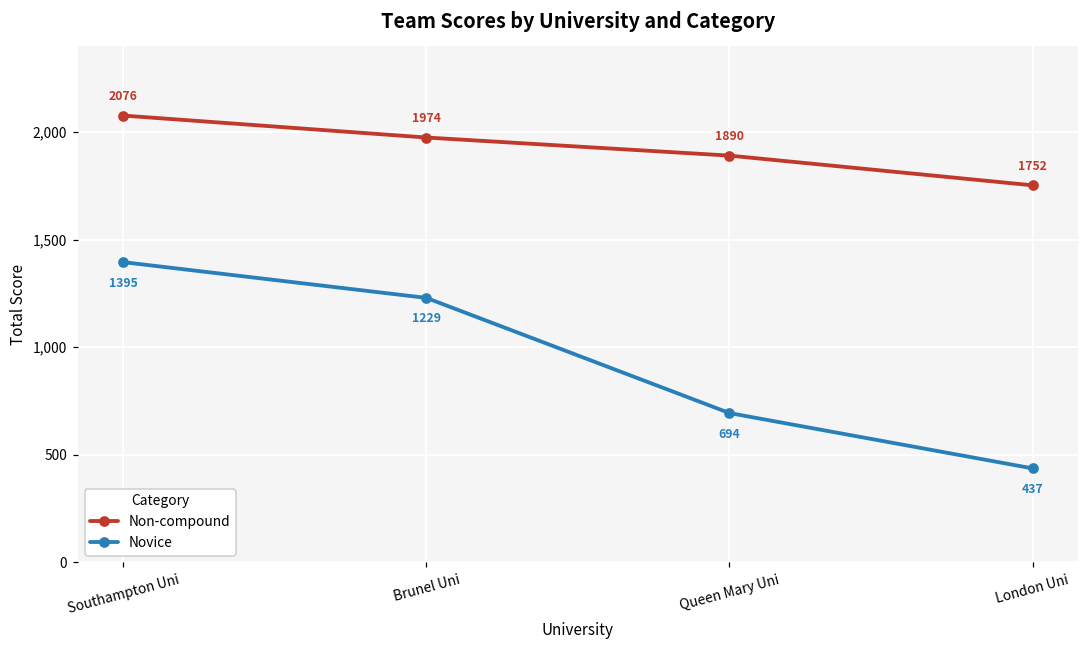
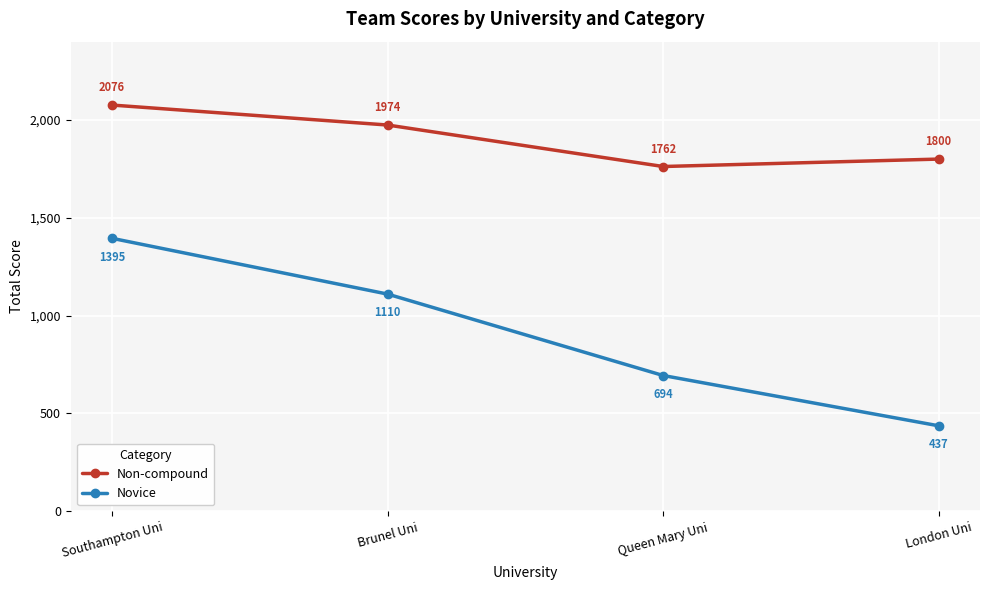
Novice, Brunel Uni: 1229 -> 1110
Non-compound, Queen Mary Uni: 1890 -> 1762
Non-compound, London Uni: 1752 -> 1800
